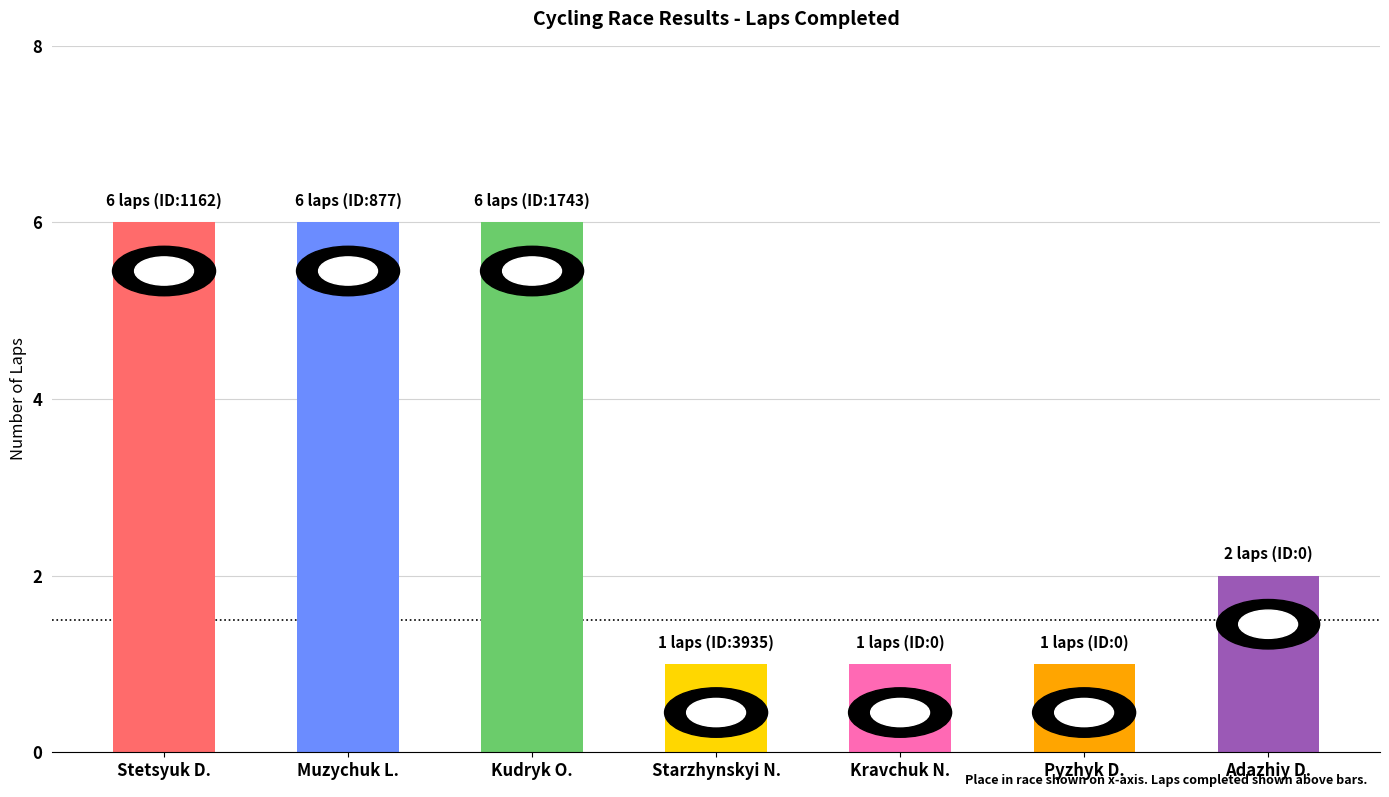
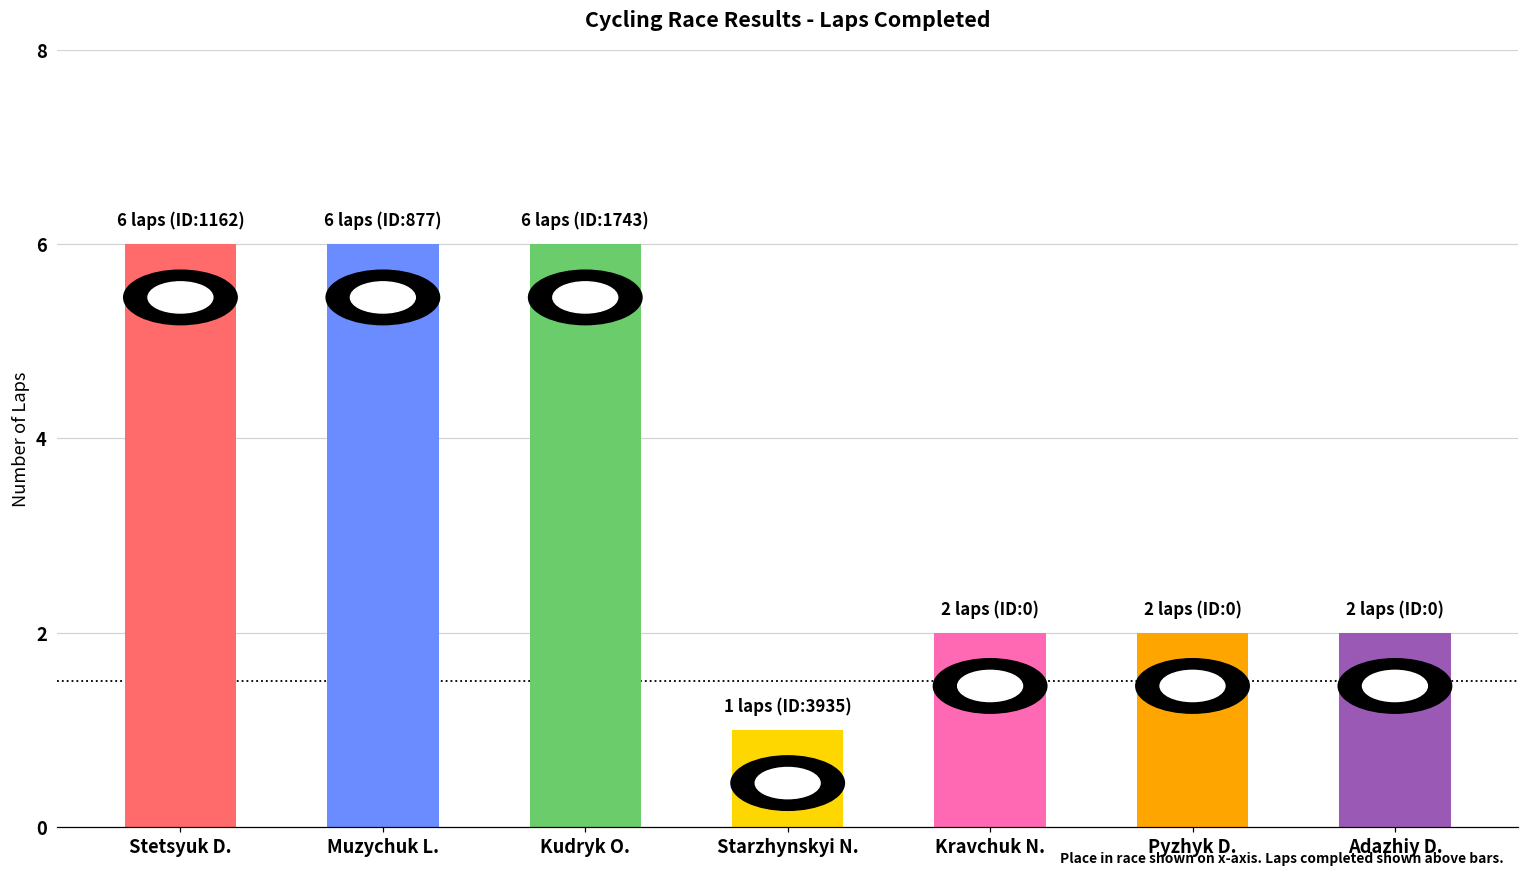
Kravchuk N.: 1 -> 2
Pyzhyk D.: 1 -> 2
